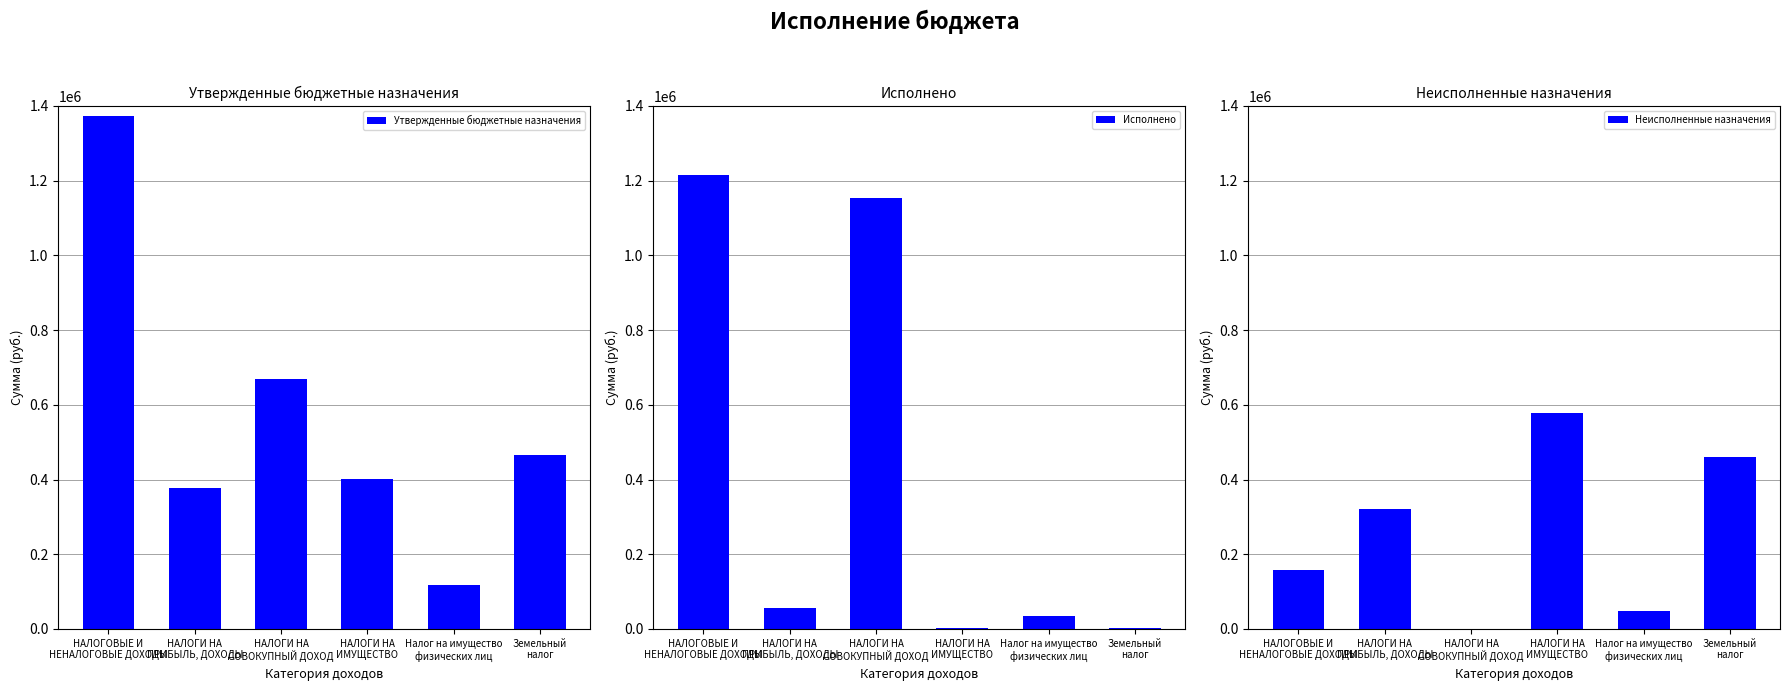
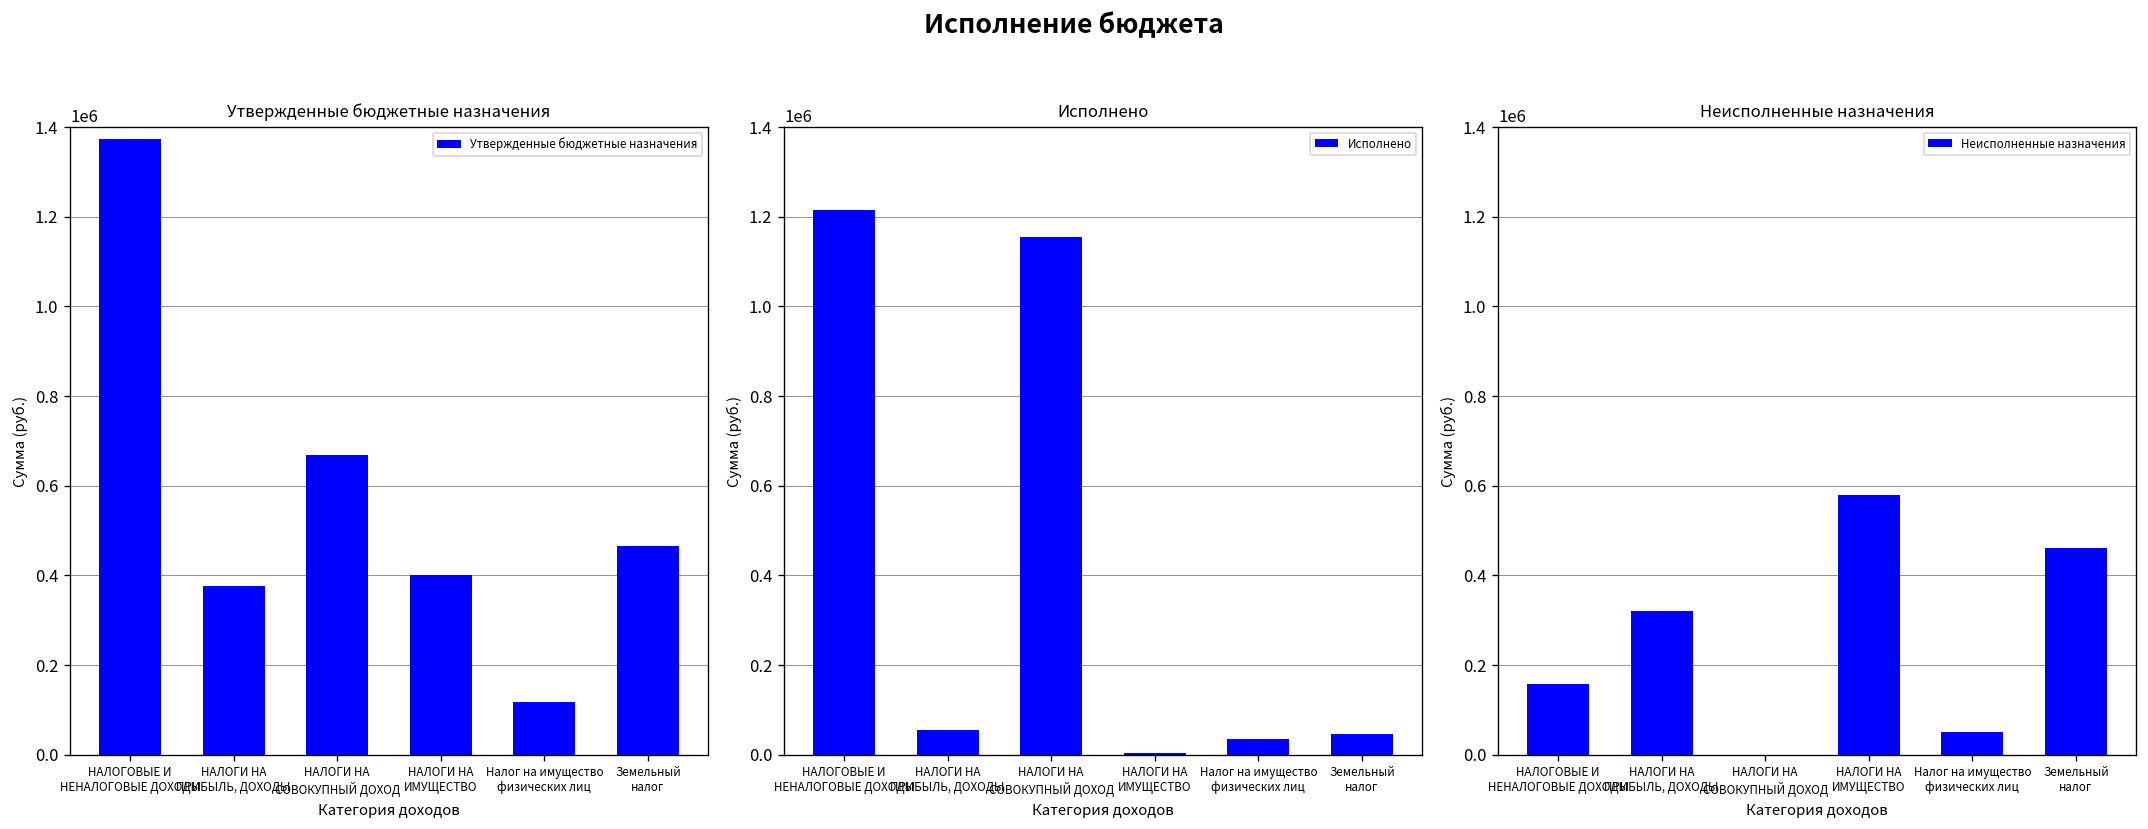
Исполнено, Земельный налог: 0 -> 50000
